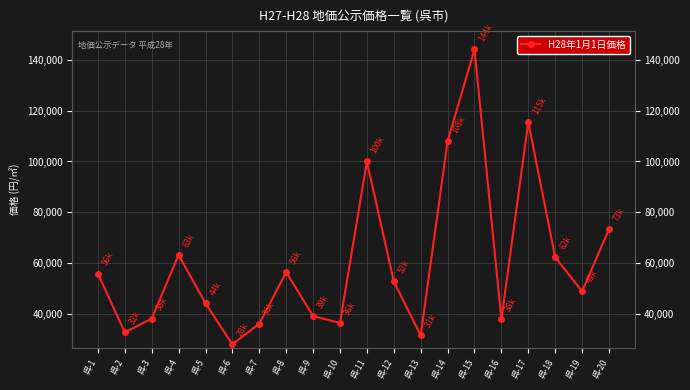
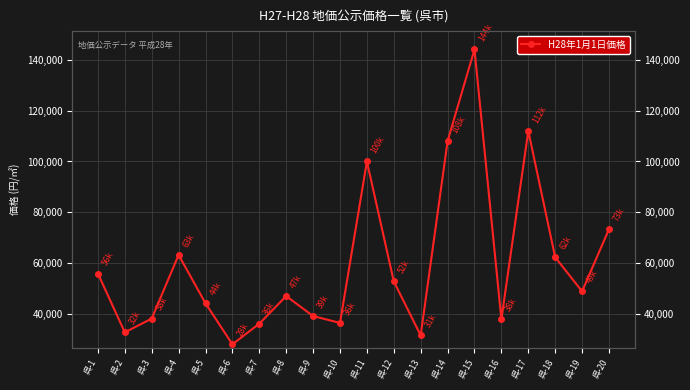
呉-8: 56k -> 47k
呉-17: 115k -> 112k
